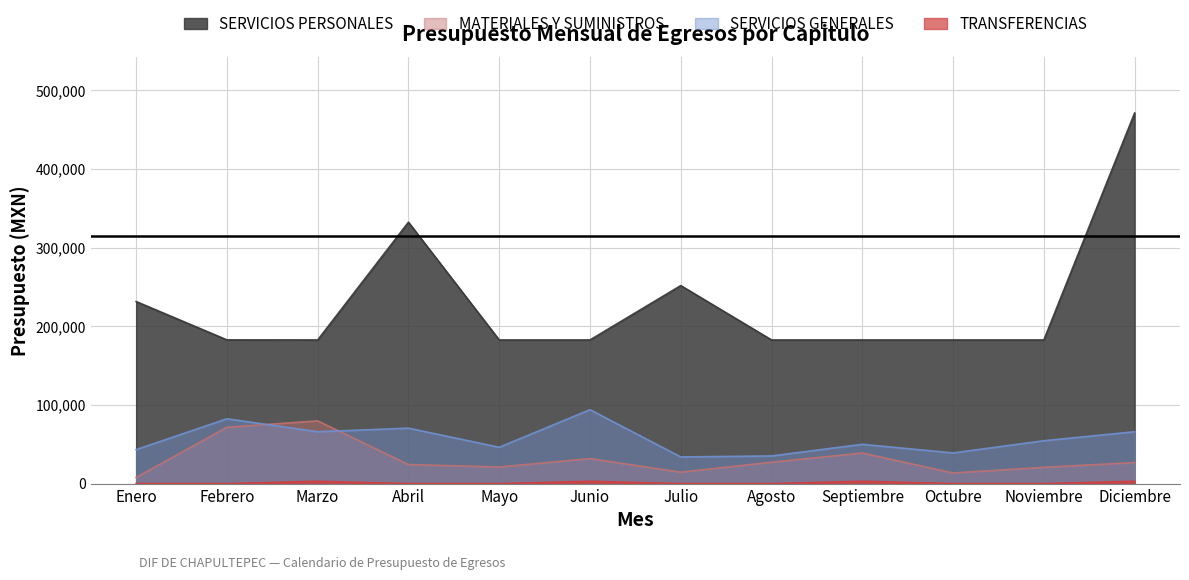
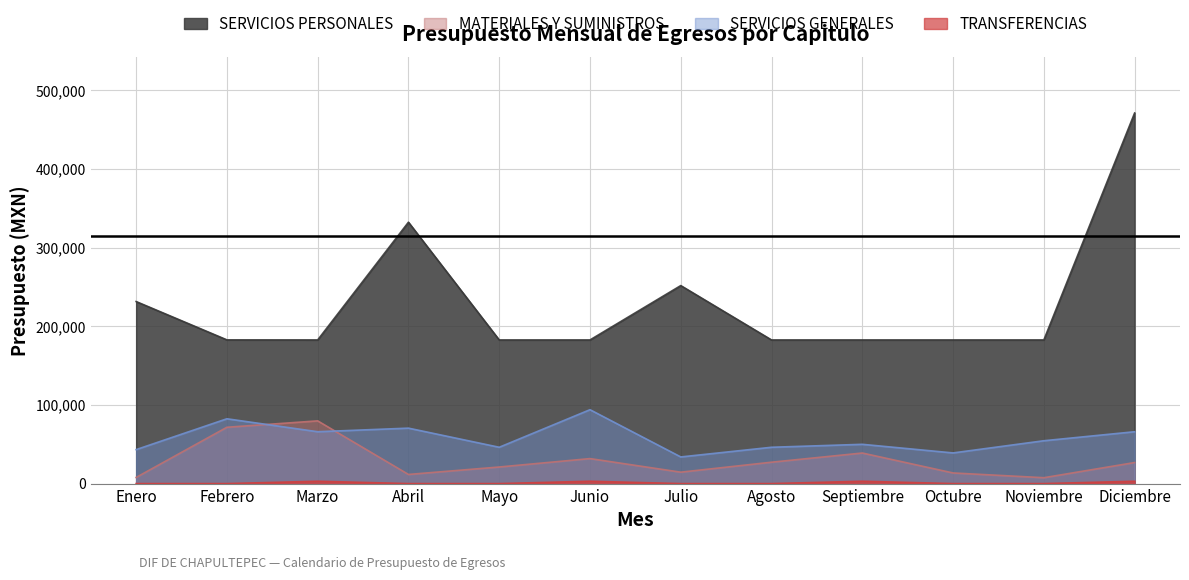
MATERIALES Y SUMINISTROS, Abril: 20,000 -> 10,000
SERVICIOS GENERALES, Agosto: 40,000 -> 50,000
MATERIALES Y SUMINISTROS, Noviembre: 20,000 -> 10,000
